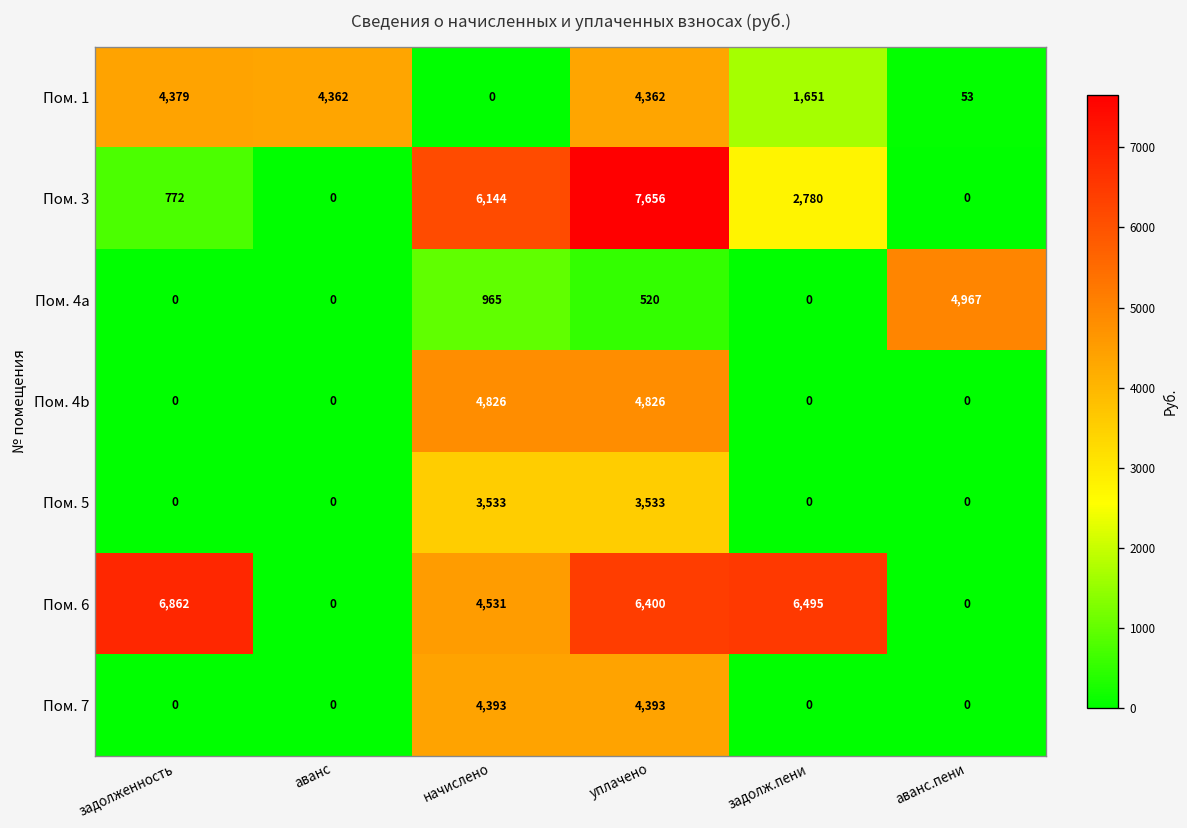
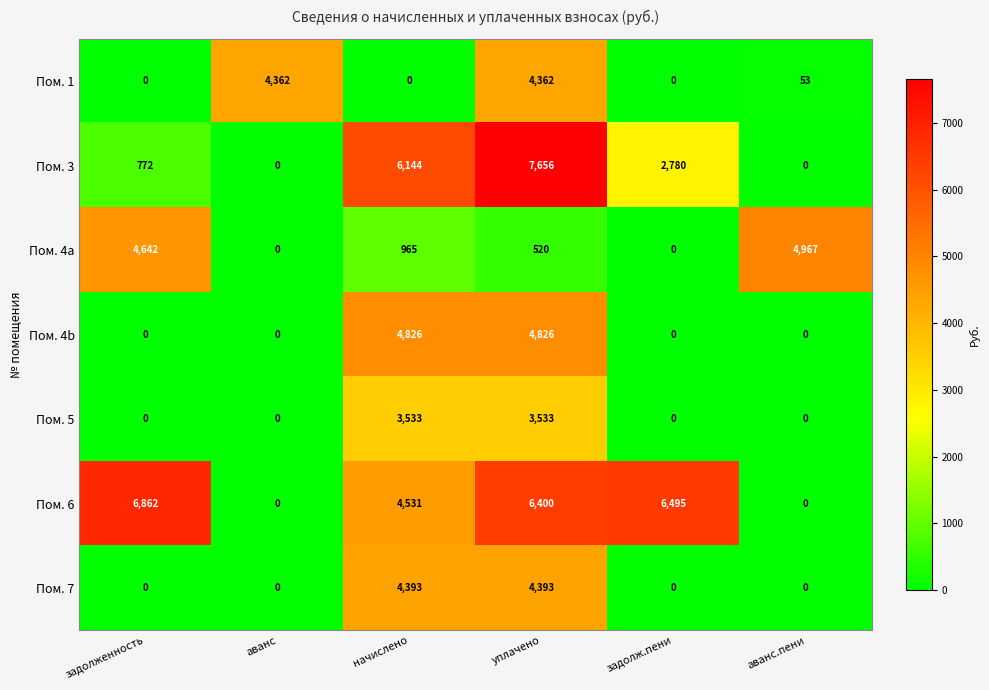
Пом. 1, задолженность: 4,379 -> 0
Пом. 1, задолж.пени: 1,651 -> 0
Пом. 4a, задолженность: 0 -> 4,642
